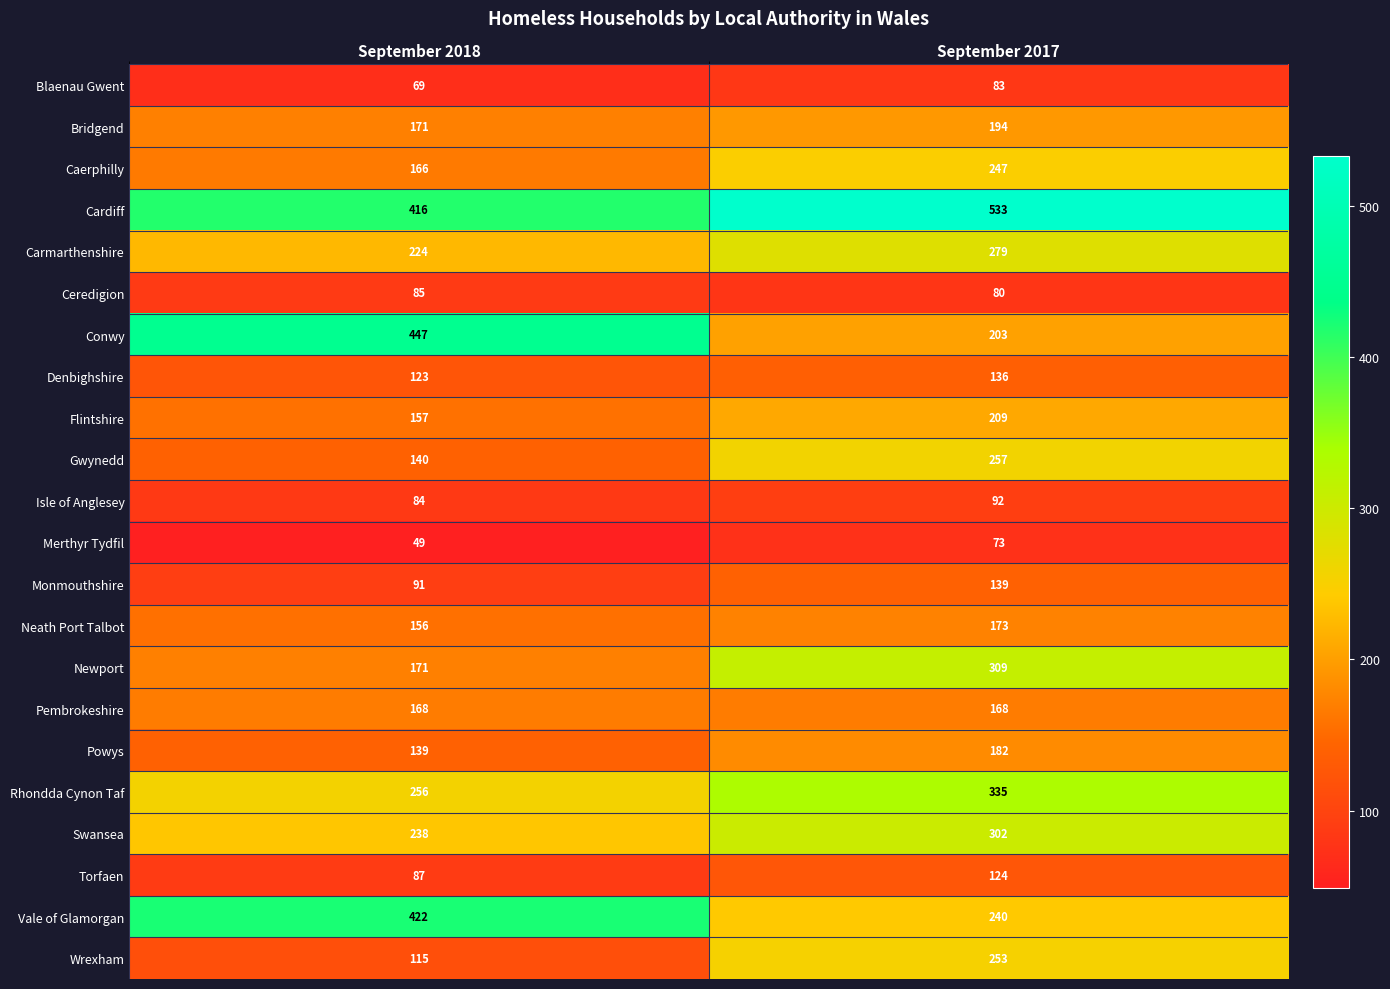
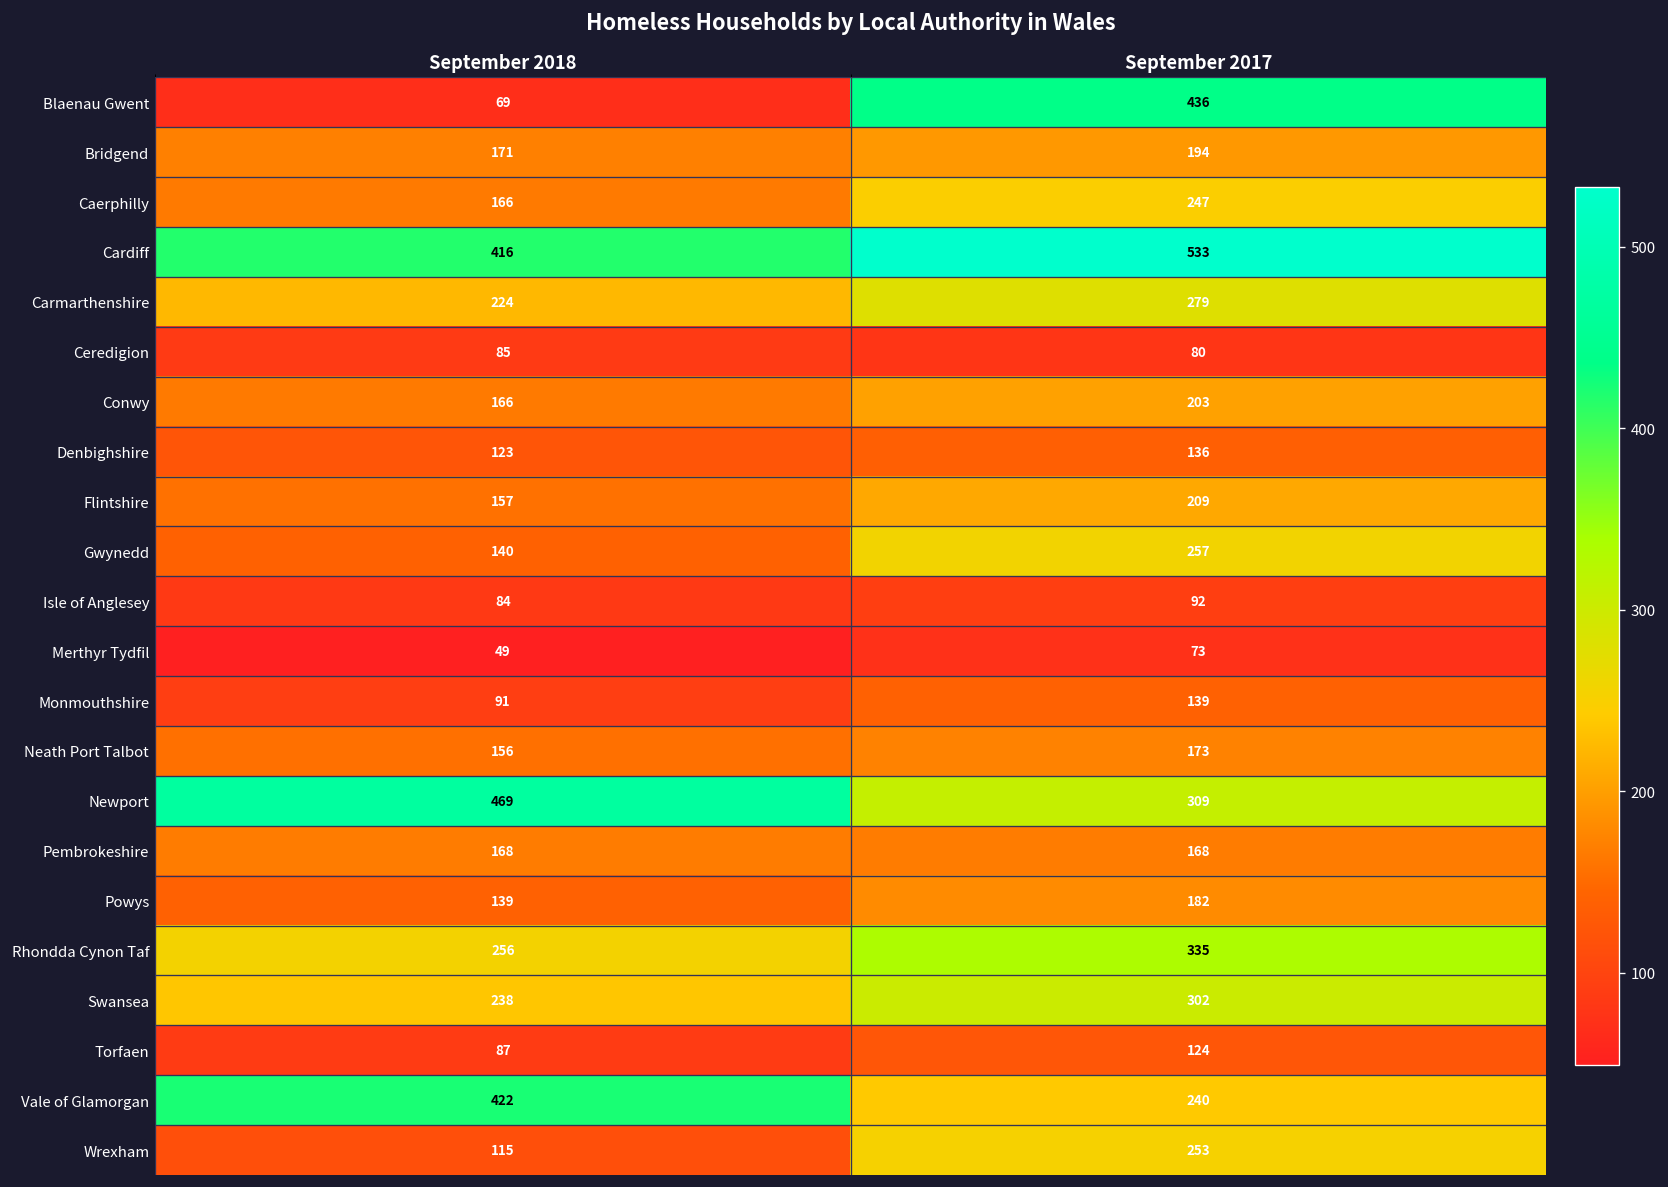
Blaenau Gwent, September 2017: 83 -> 436
Conwy, September 2018: 447 -> 166
Newport, September 2018: 171 -> 469
